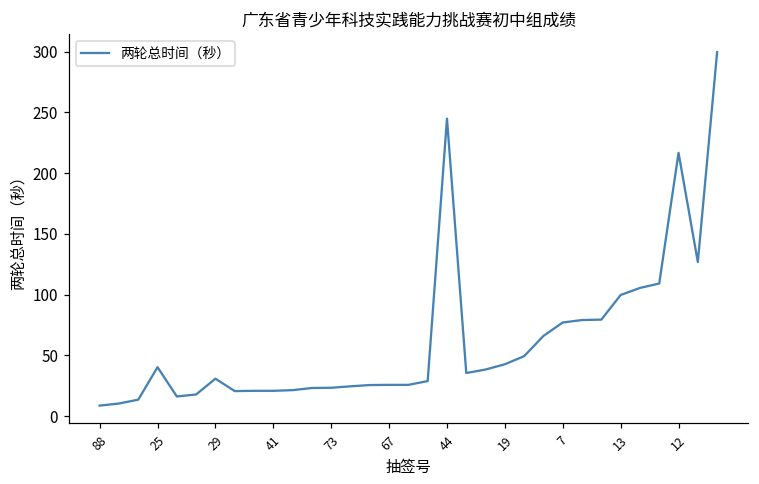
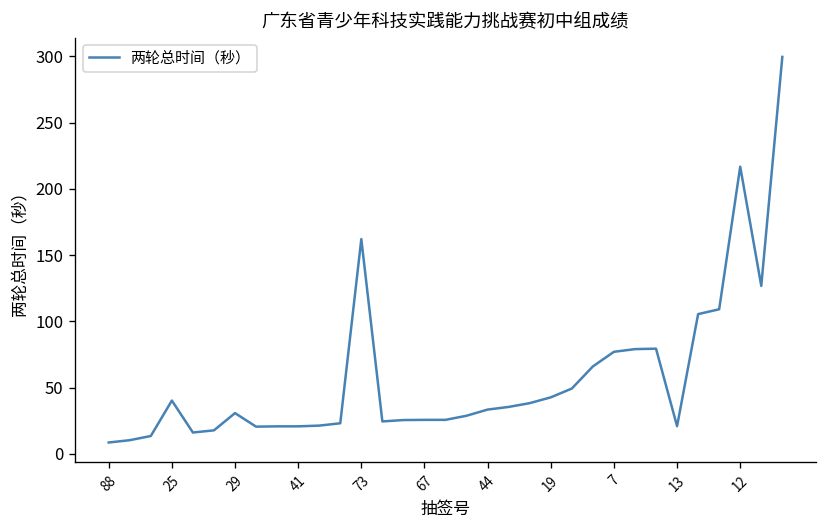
73: 23 -> 162
44: 245 -> 33
13: 100 -> 21
